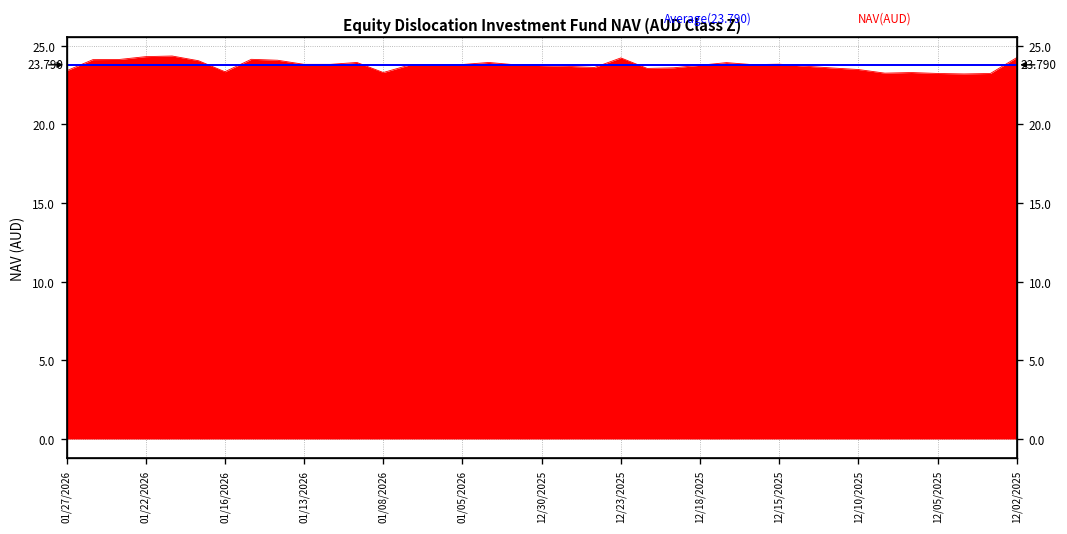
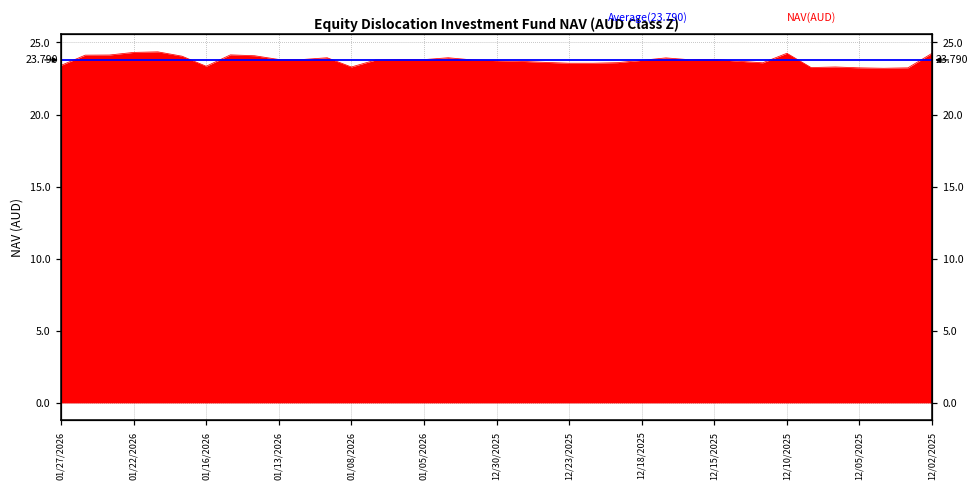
12/23/2025: 24.2 -> 23.6
12/10/2025: 23.5 -> 24.3
